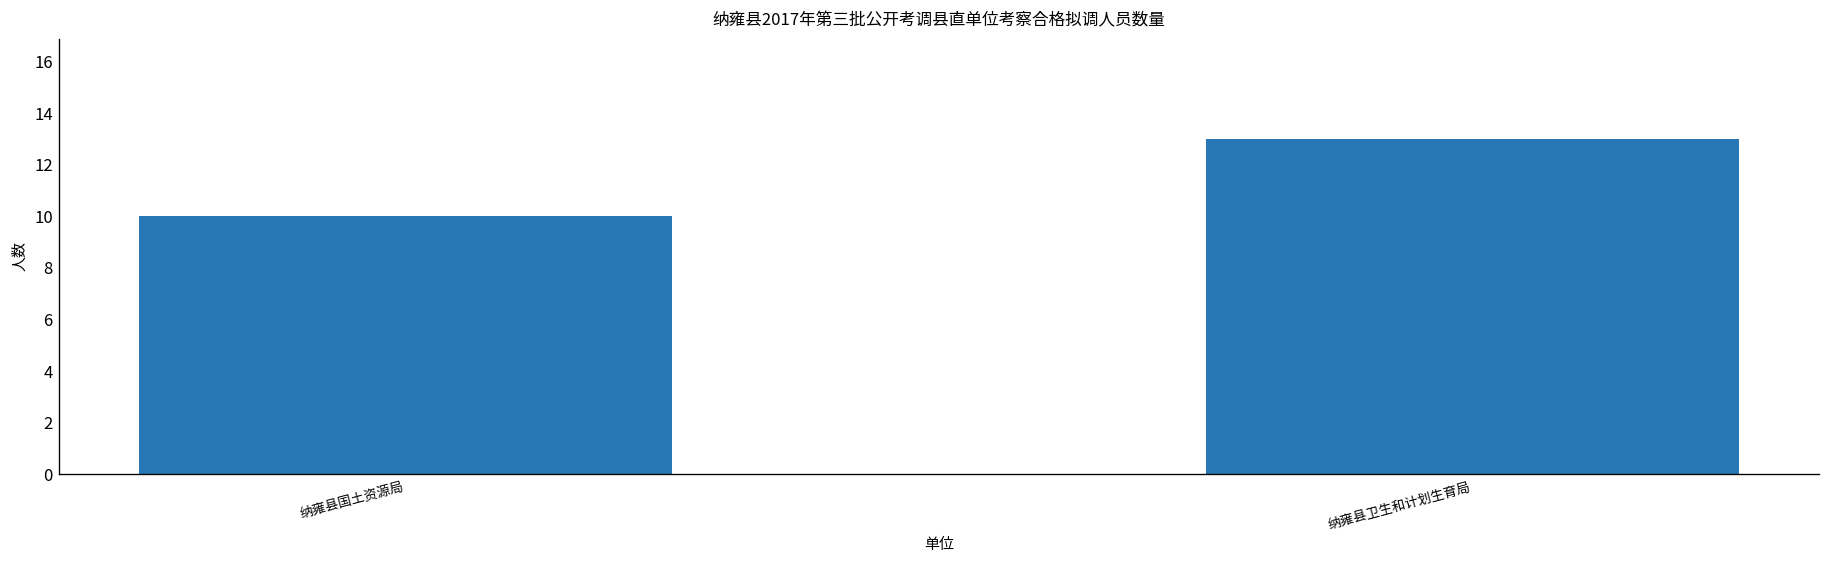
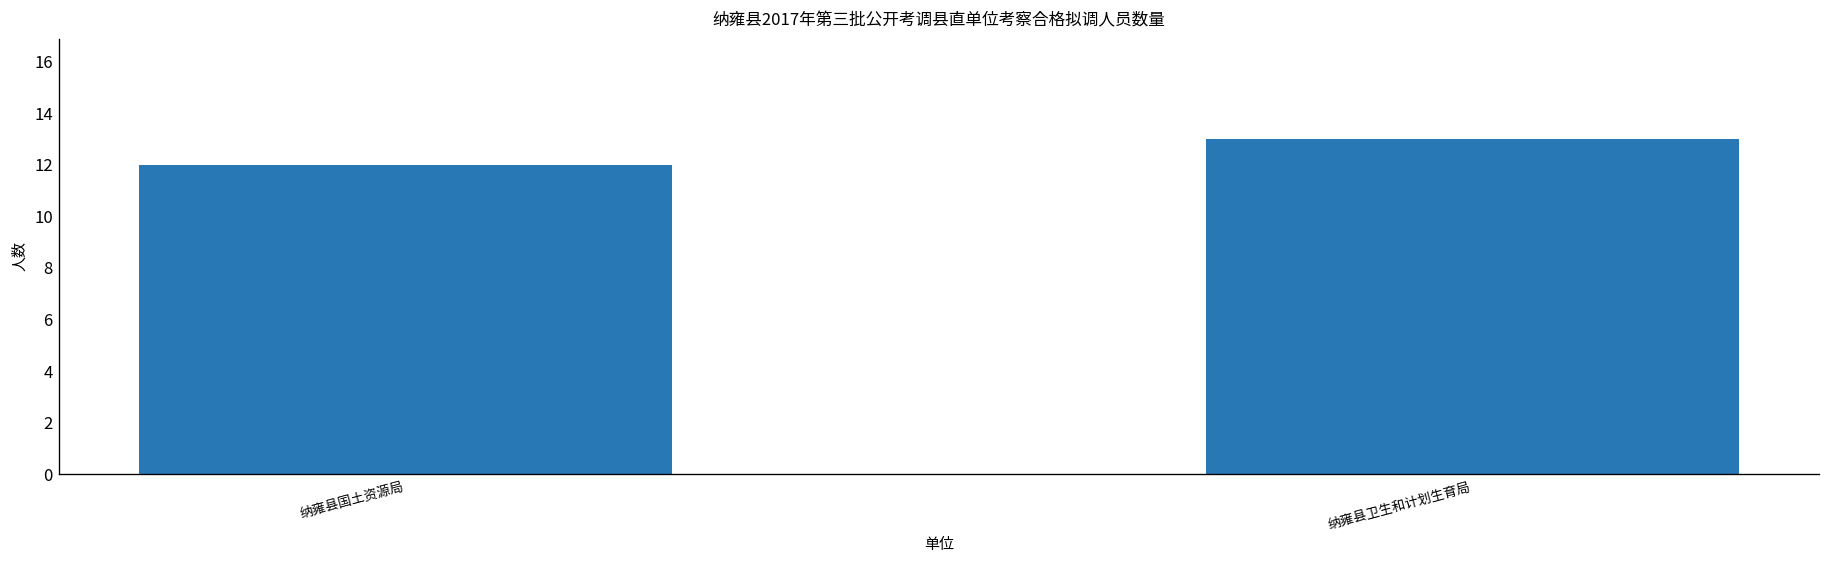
纳雍县国土资源局: 10 -> 12
